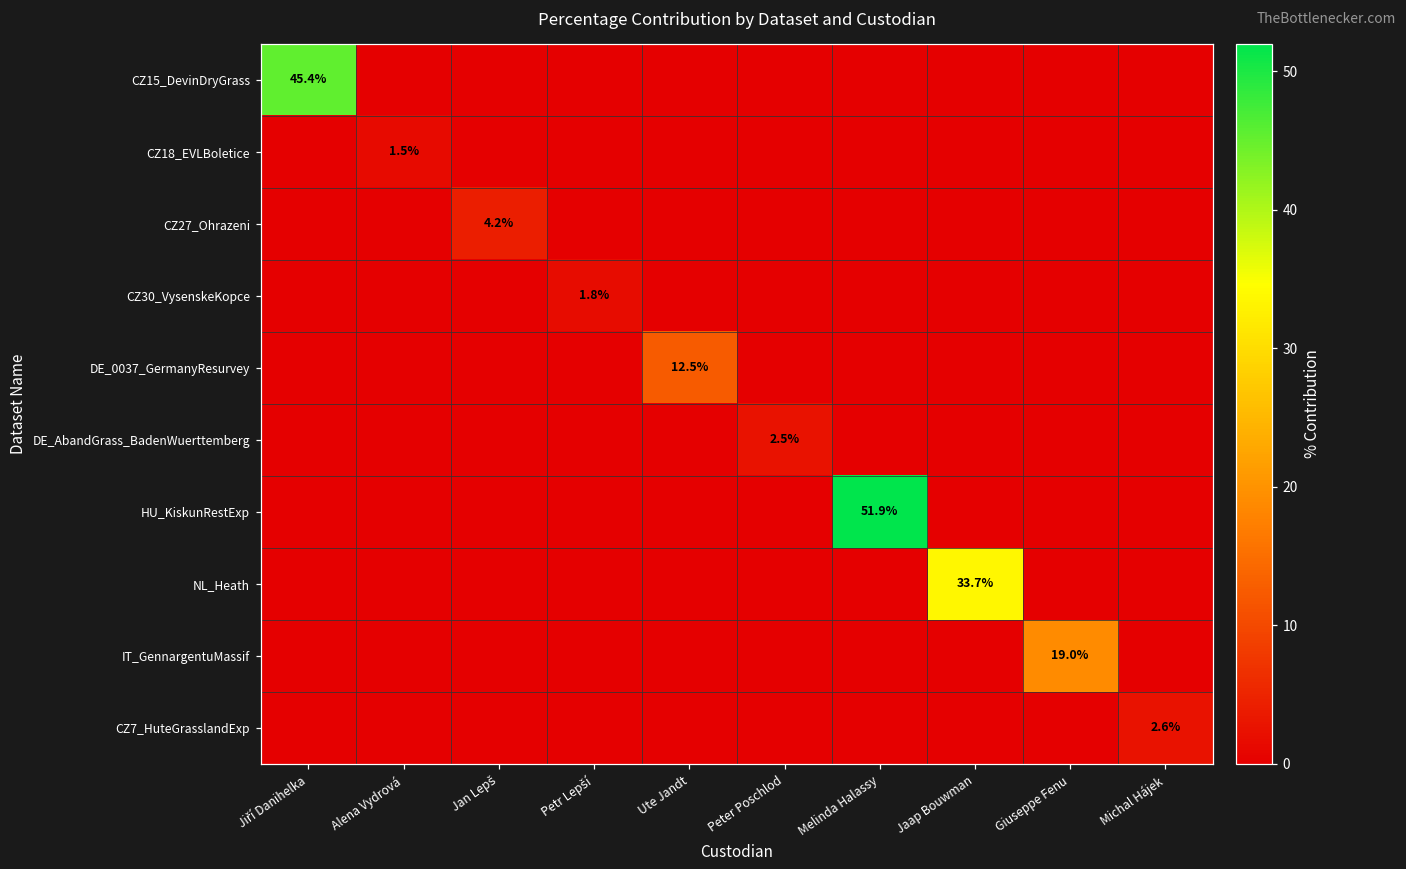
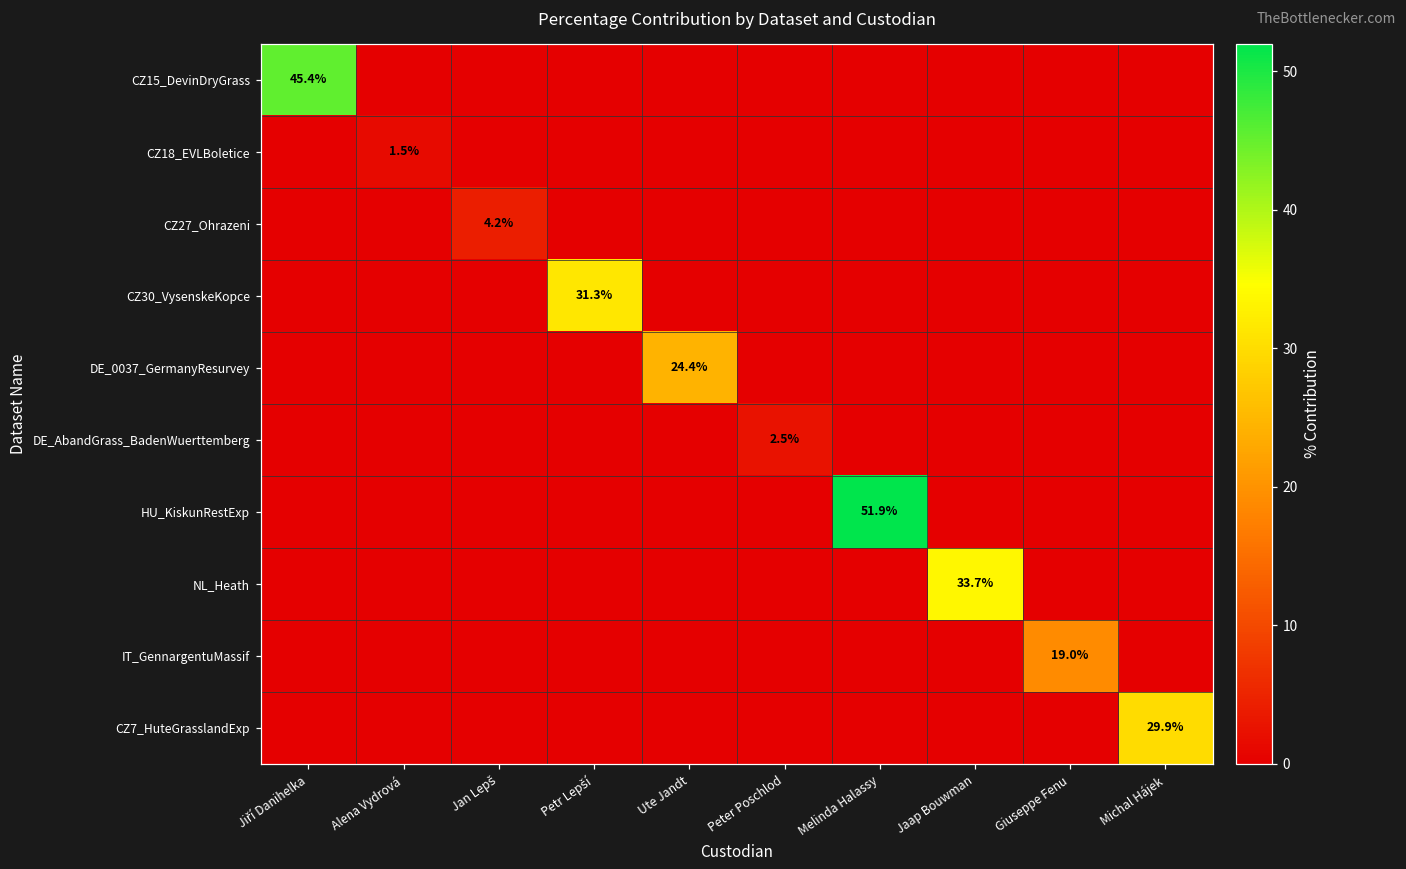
CZ30_VysenskeKopce, Petr Lepší: 1.8% -> 31.3%
DE_0037_GermanyResurvey, Ute Jandt: 12.5% -> 24.4%
CZ7_HuteGrasslandExp, Michal Hájek: 2.6% -> 29.9%
